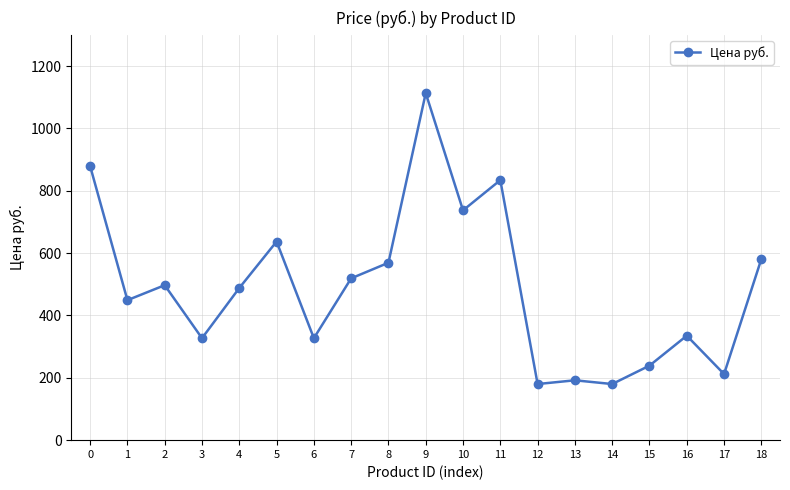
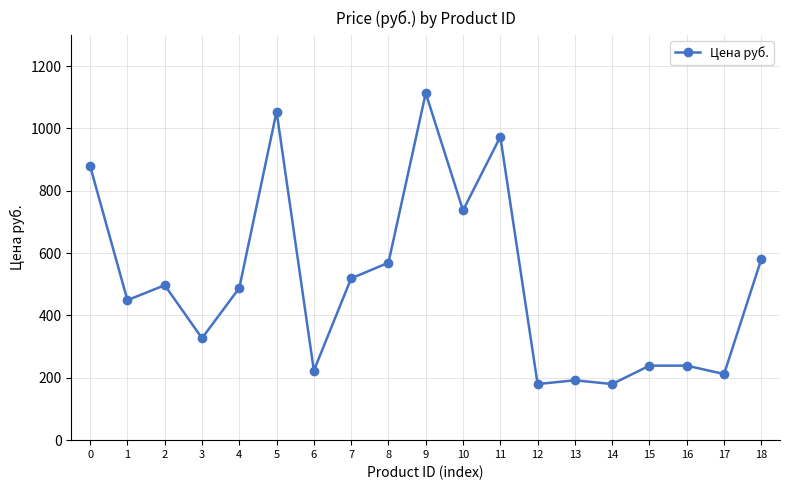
5: 640 -> 1050
6: 330 -> 220
11: 830 -> 970
16: 340 -> 240
